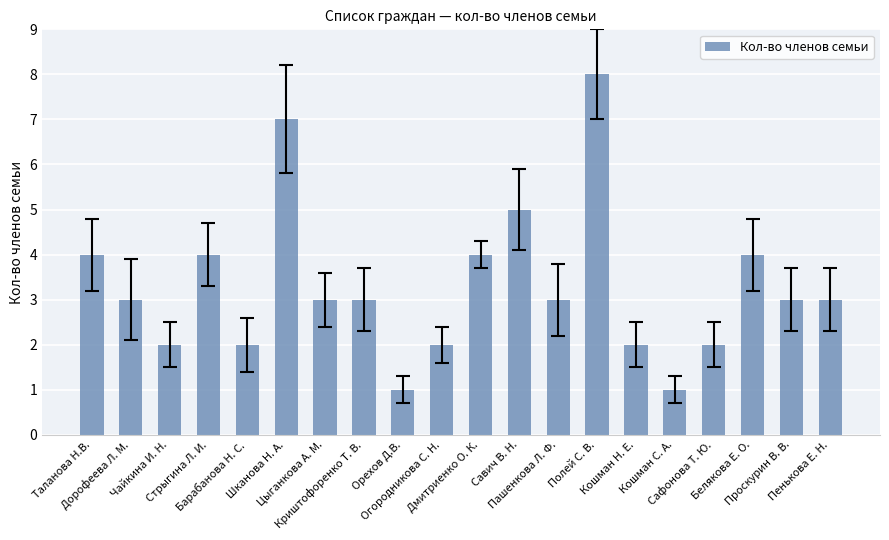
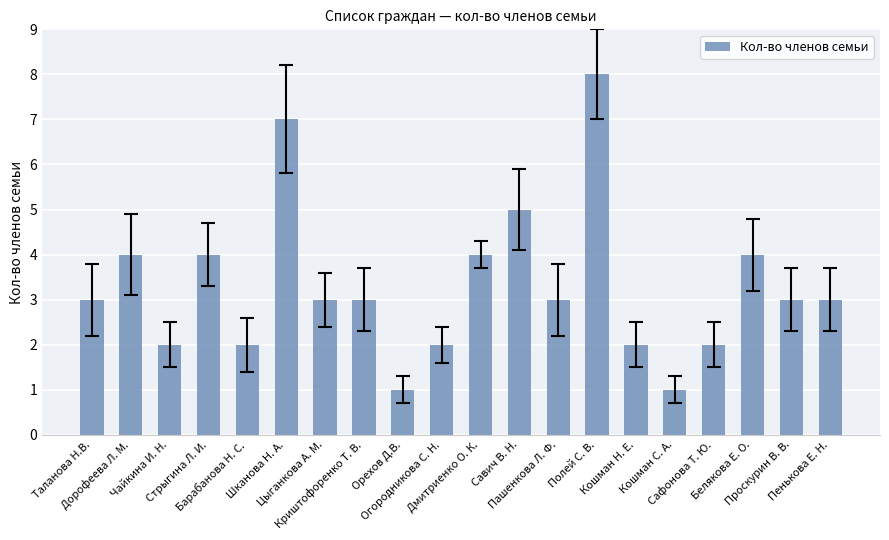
Кол-во членов семьи, Таланова Н.В.: 4 -> 3
Кол-во членов семьи, Дорофеева Л. М.: 3 -> 4
